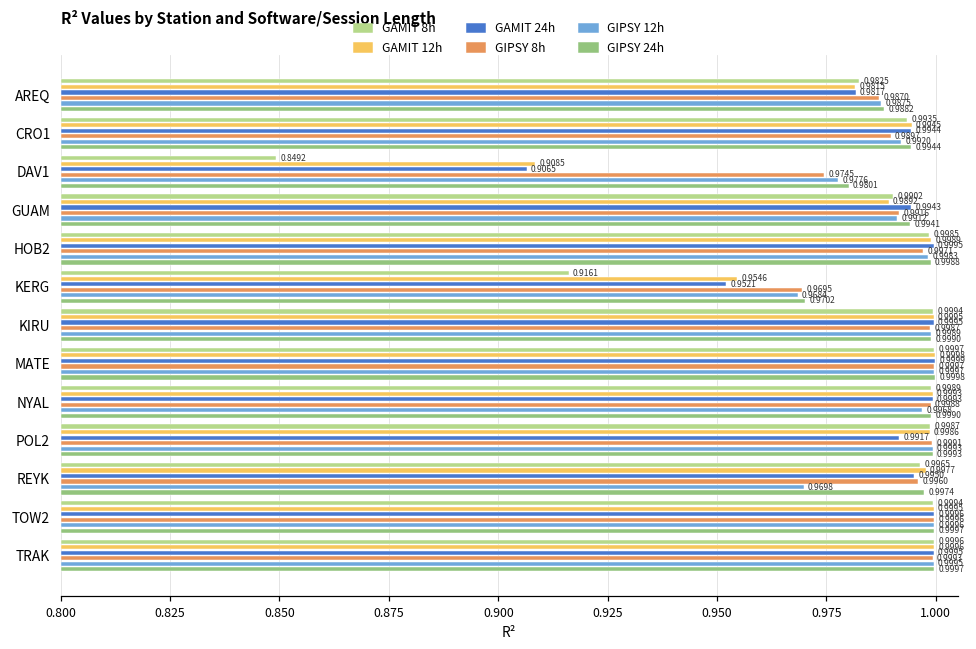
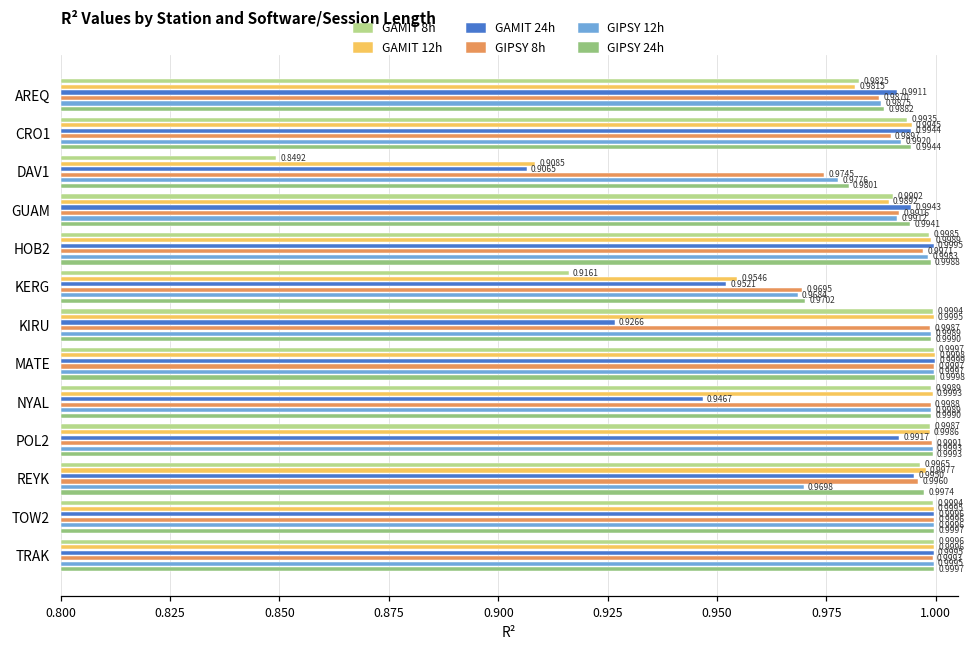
GAMIT 24h, AREQ: 0.9817 -> 0.9911
GAMIT 24h, KIRU: 0.9995 -> 0.9266
GAMIT 24h, NYAL: 0.9993 -> 0.9467
GIPSY 12h, NYAL: 0.9968 -> 0.9989
